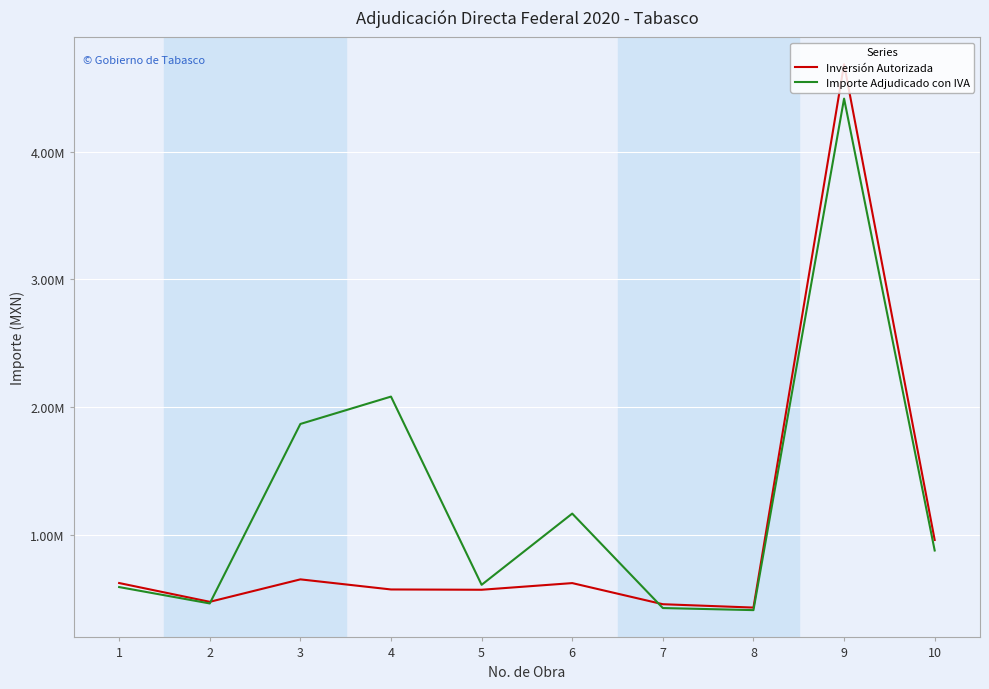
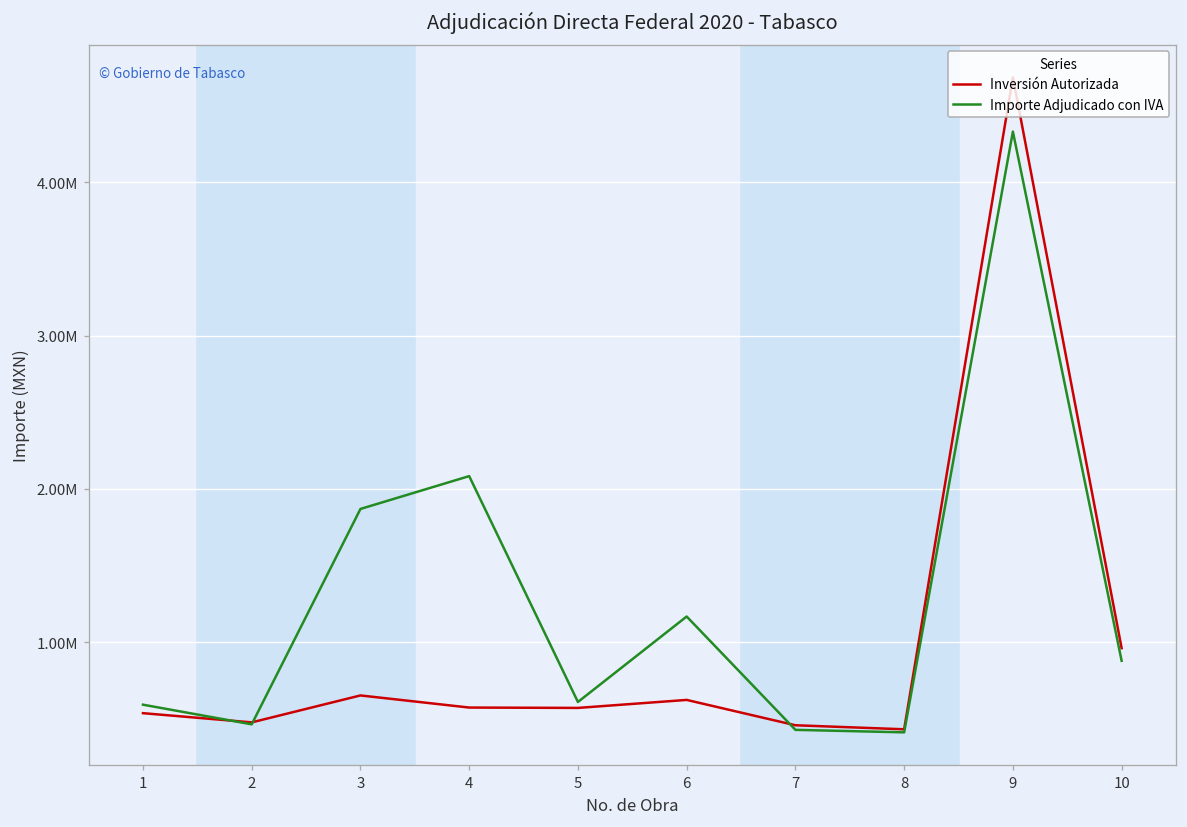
Inversión Autorizada, 1: 620000 -> 540000
Importe Adjudicado con IVA, 9: 4420000 -> 4330000
